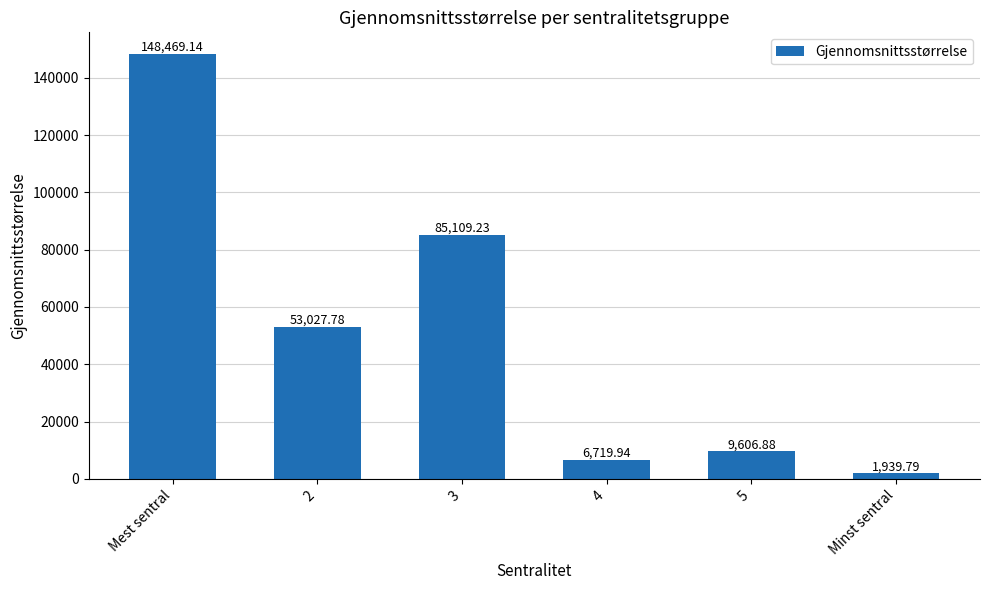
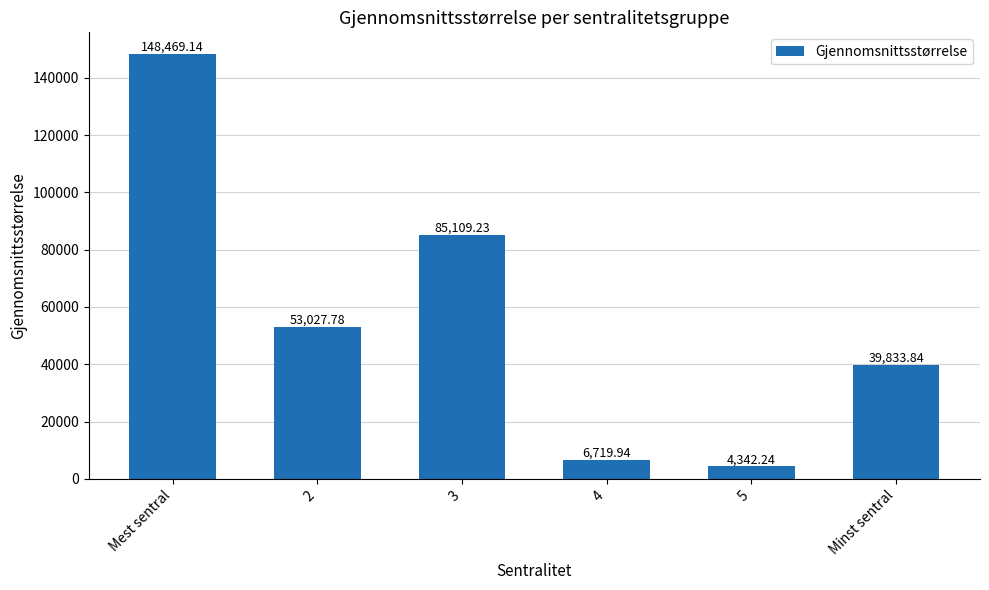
5: 9,606.88 -> 4,342.24
Minst sentral: 1,939.79 -> 39,833.84
